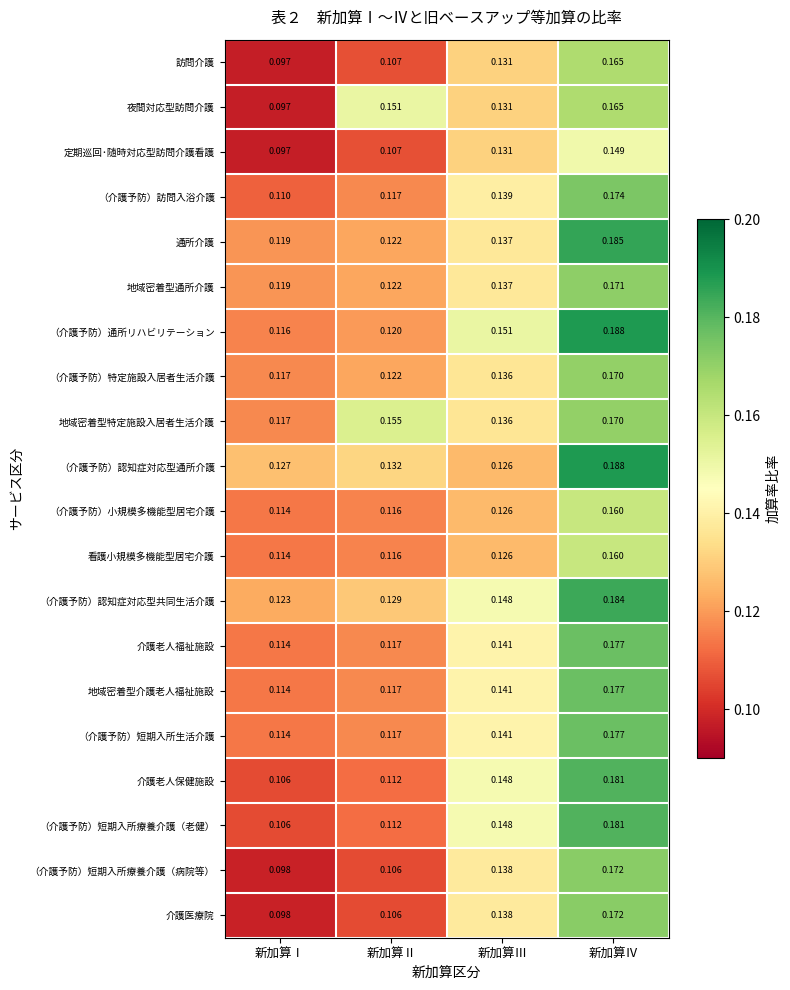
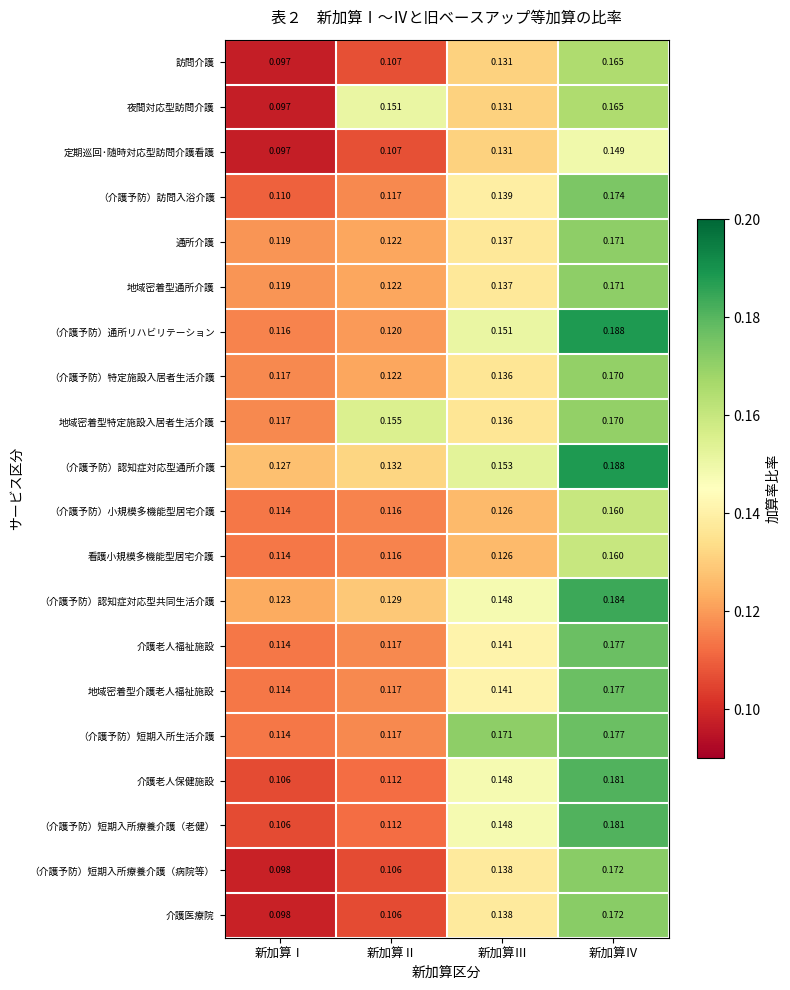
通所介護, 新加算Ⅳ: 0.185 -> 0.171
（介護予防）認知症対応型通所介護, 新加算Ⅲ: 0.126 -> 0.153
（介護予防）短期入所生活介護, 新加算Ⅲ: 0.141 -> 0.171
